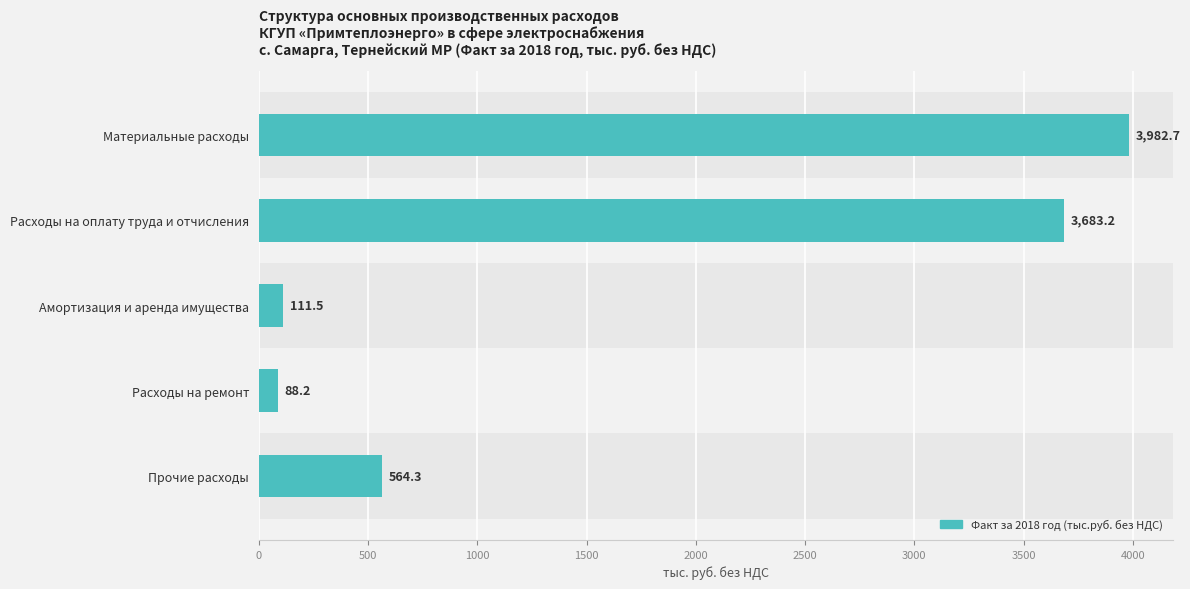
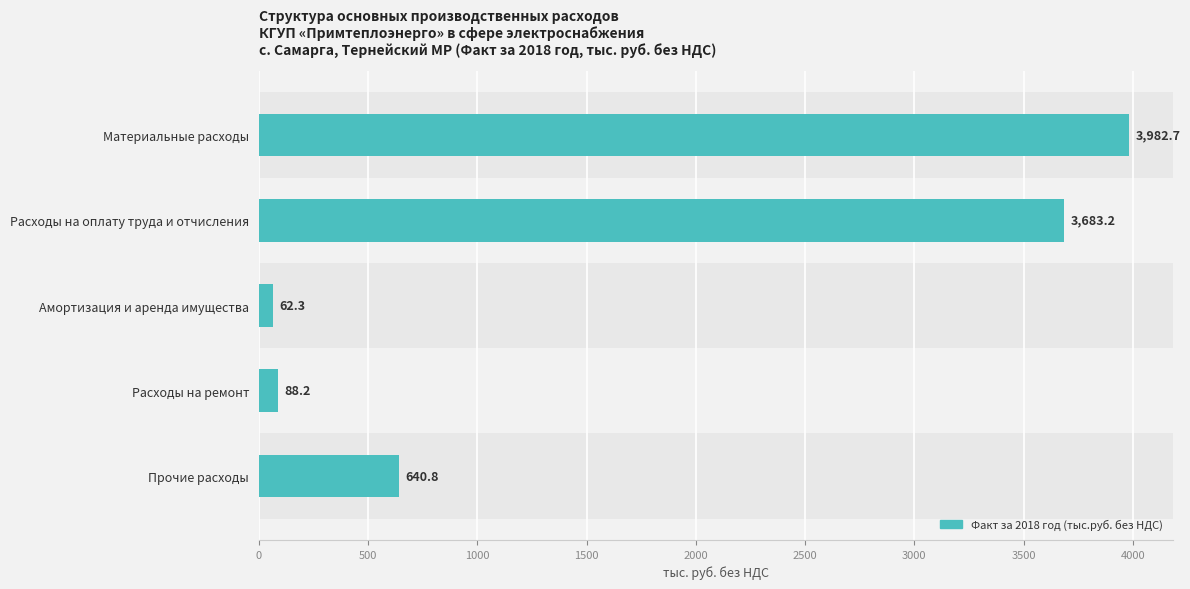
Амортизация и аренда имущества: 111.5 -> 62.3
Прочие расходы: 564.3 -> 640.8
